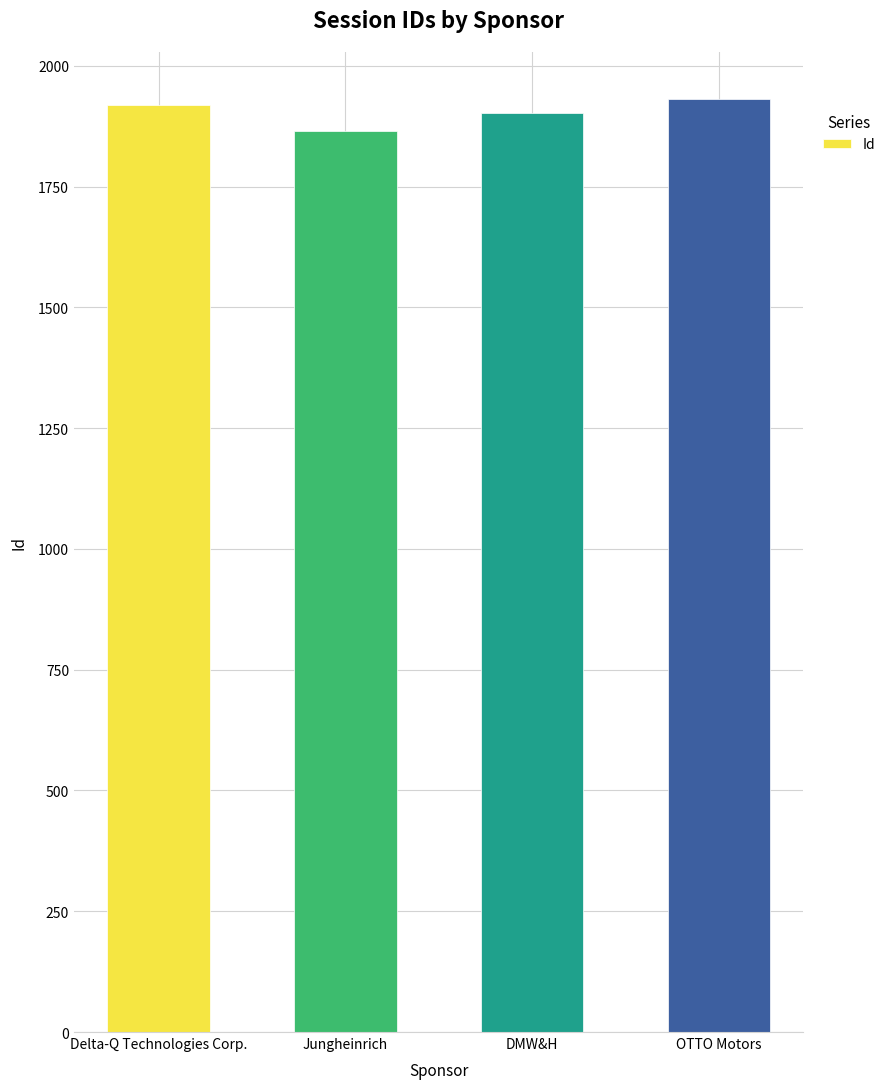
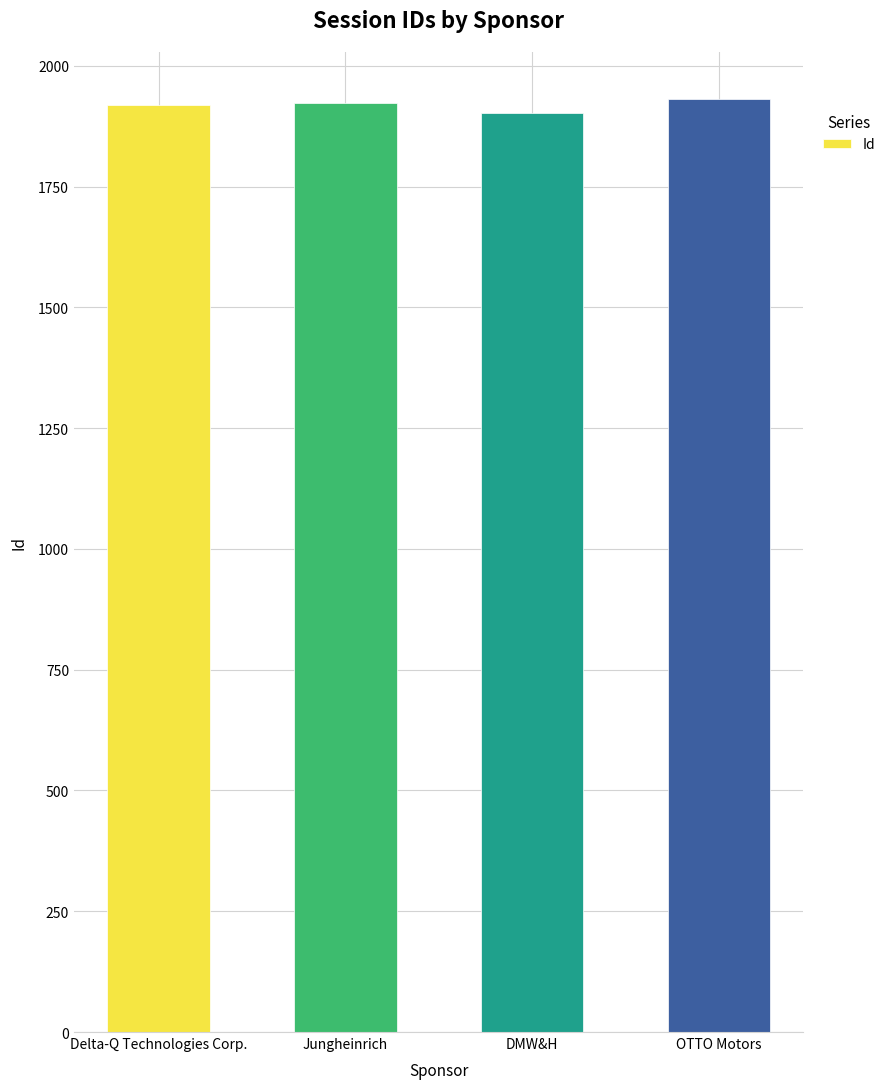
Jungheinrich: 1870 -> 1920
